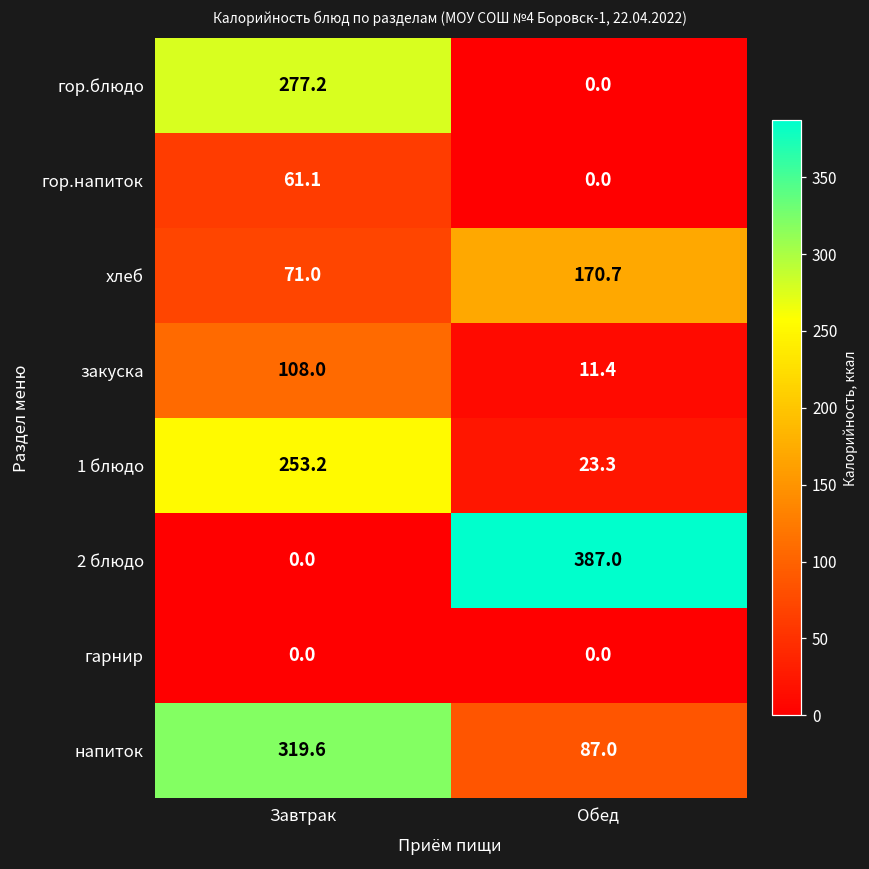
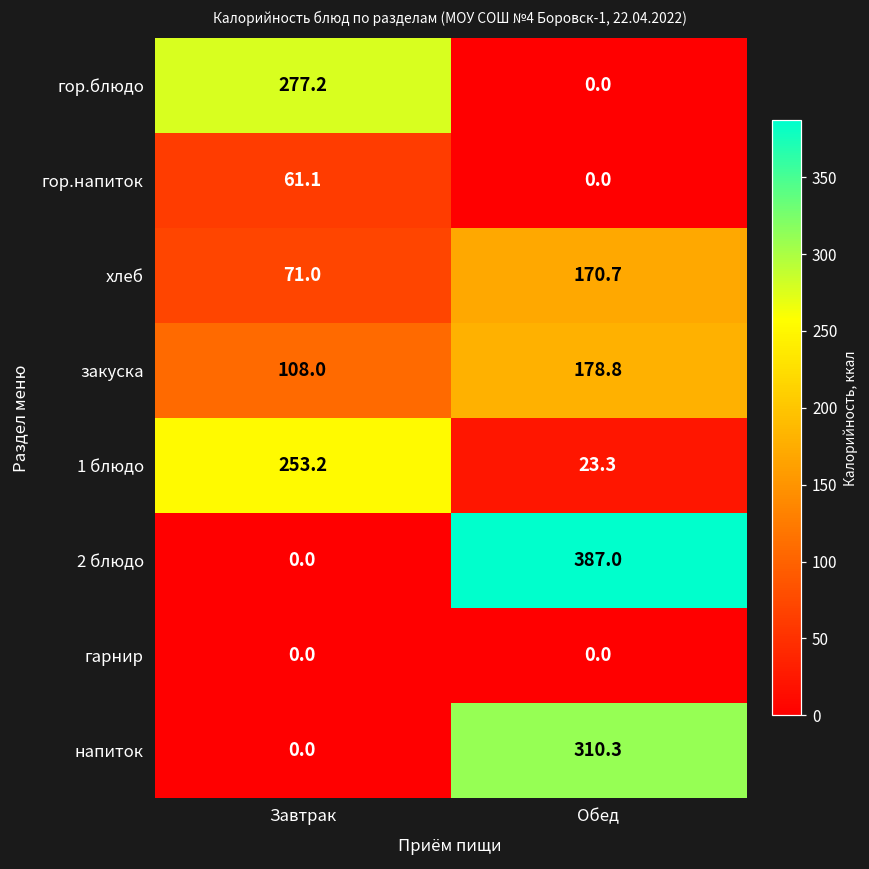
закуска, Обед: 11.4 -> 178.8
напиток, Завтрак: 319.6 -> 0.0
напиток, Обед: 87.0 -> 310.3
